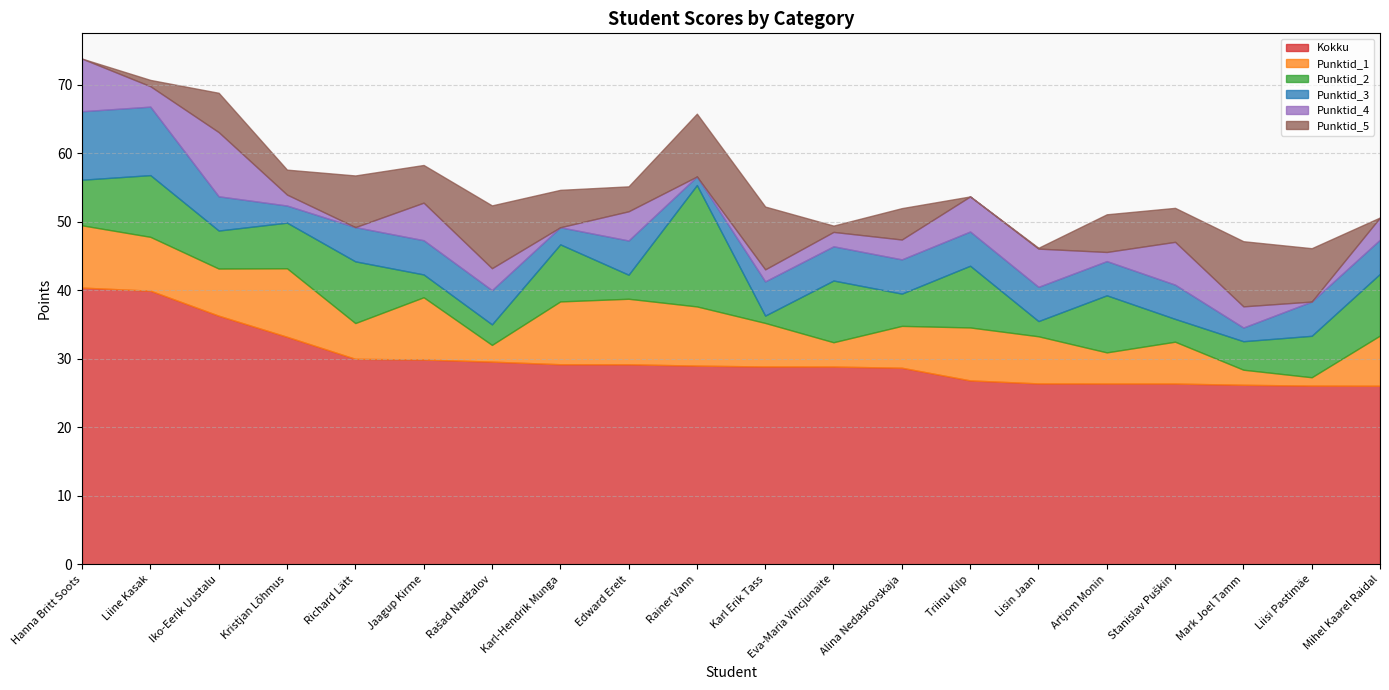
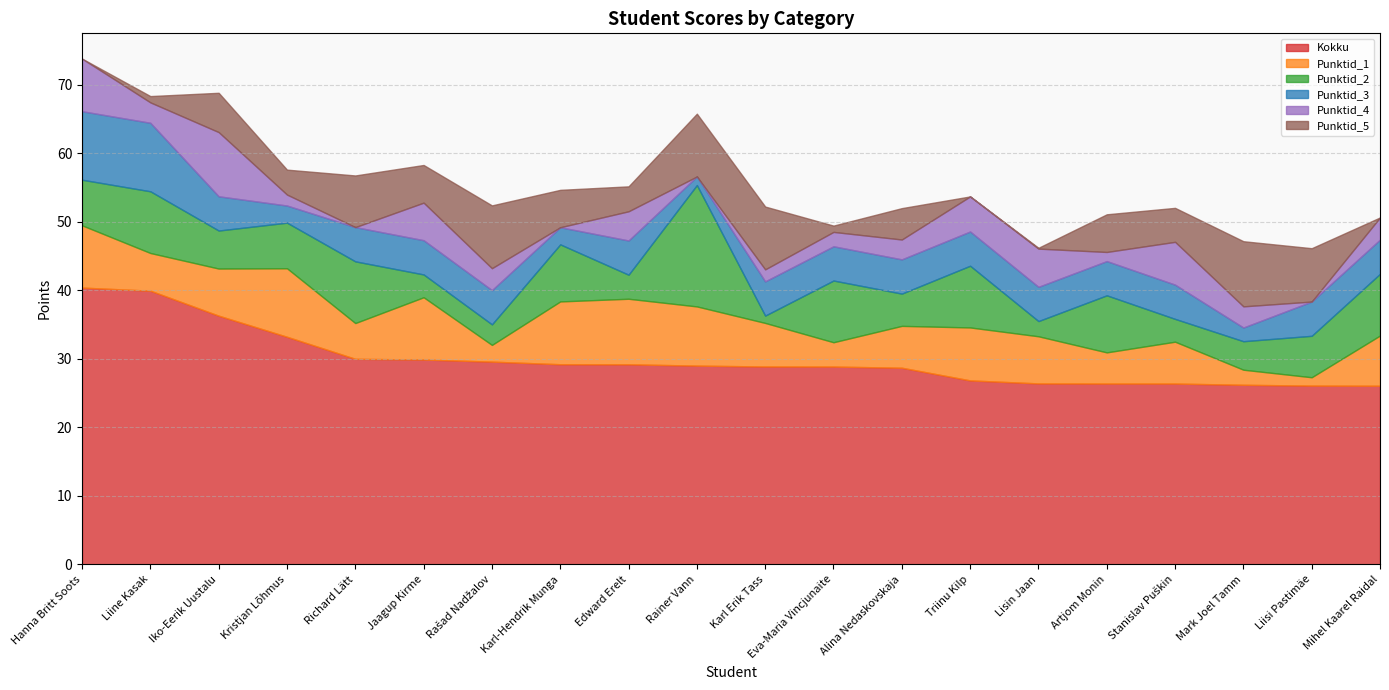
Punktid_1, Liine Kasak: 8 -> 6
